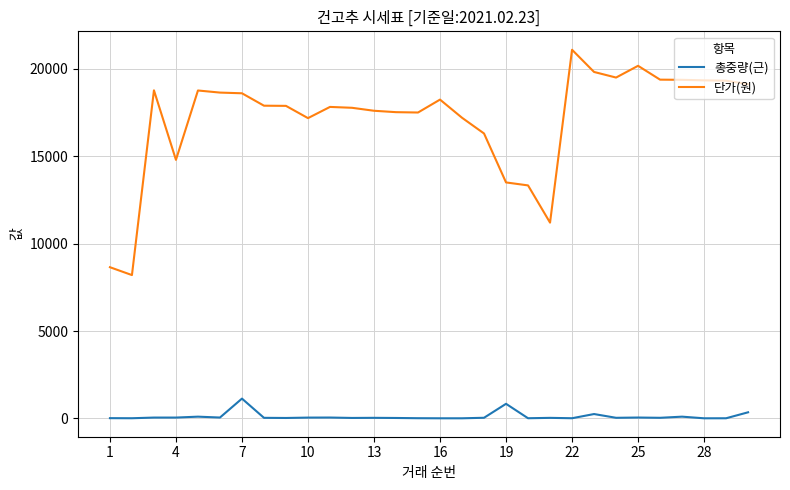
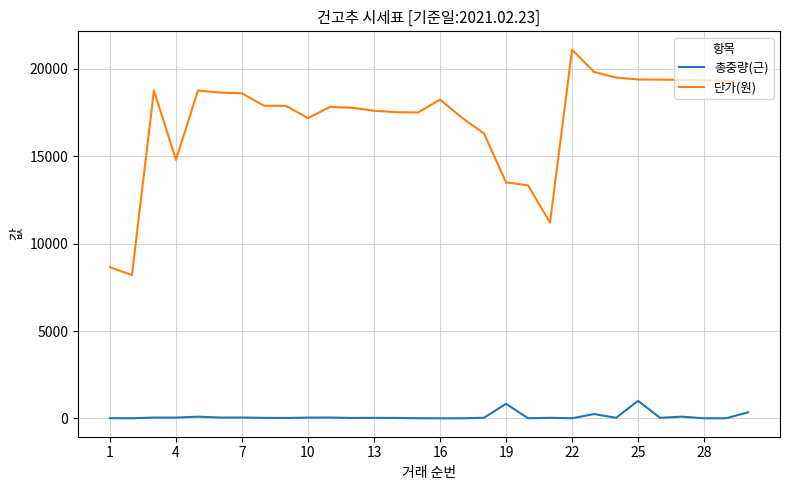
총중량(근), 7: 1100 -> 100
총중량(근), 25: 100 -> 1000
단가(원), 25: 20200 -> 19400
